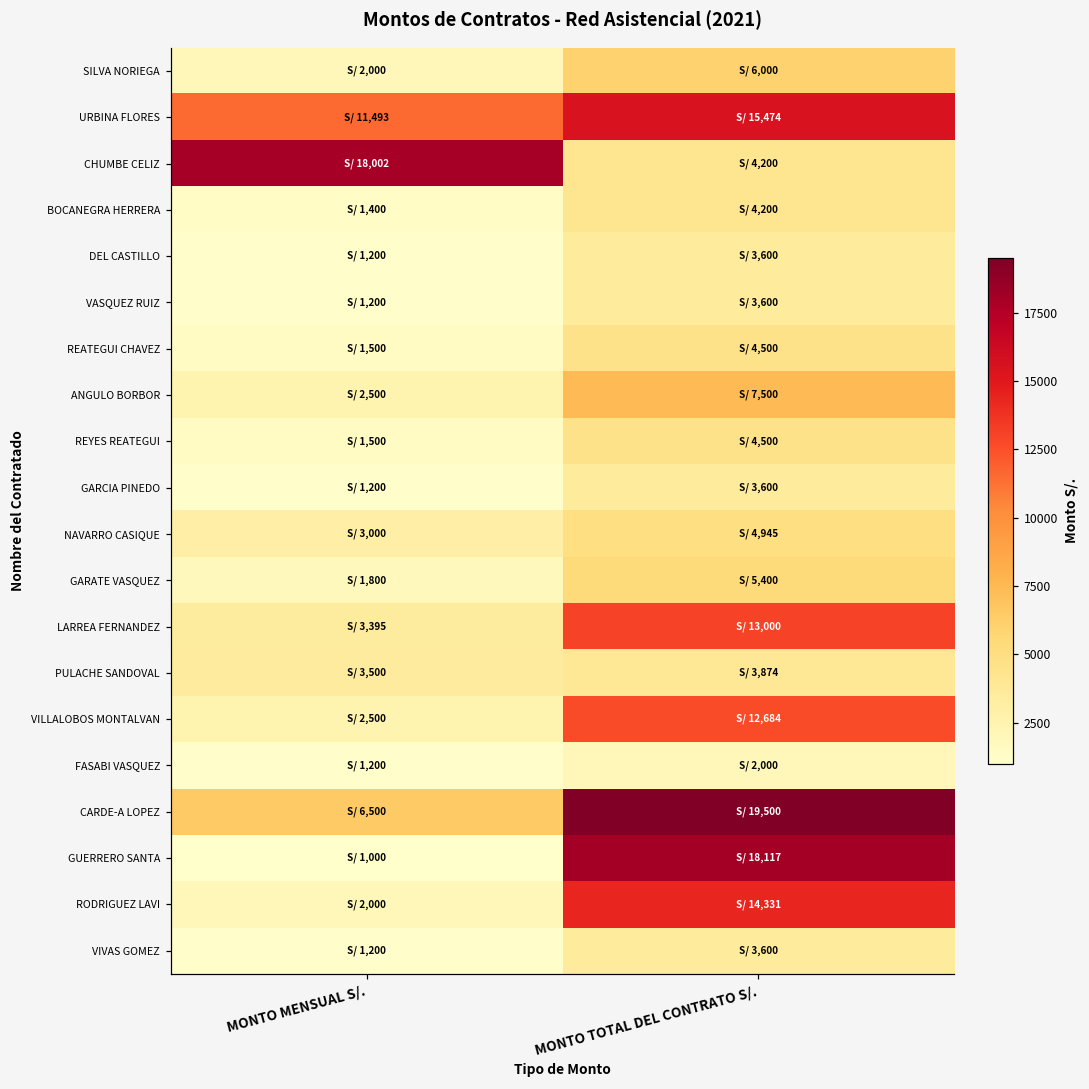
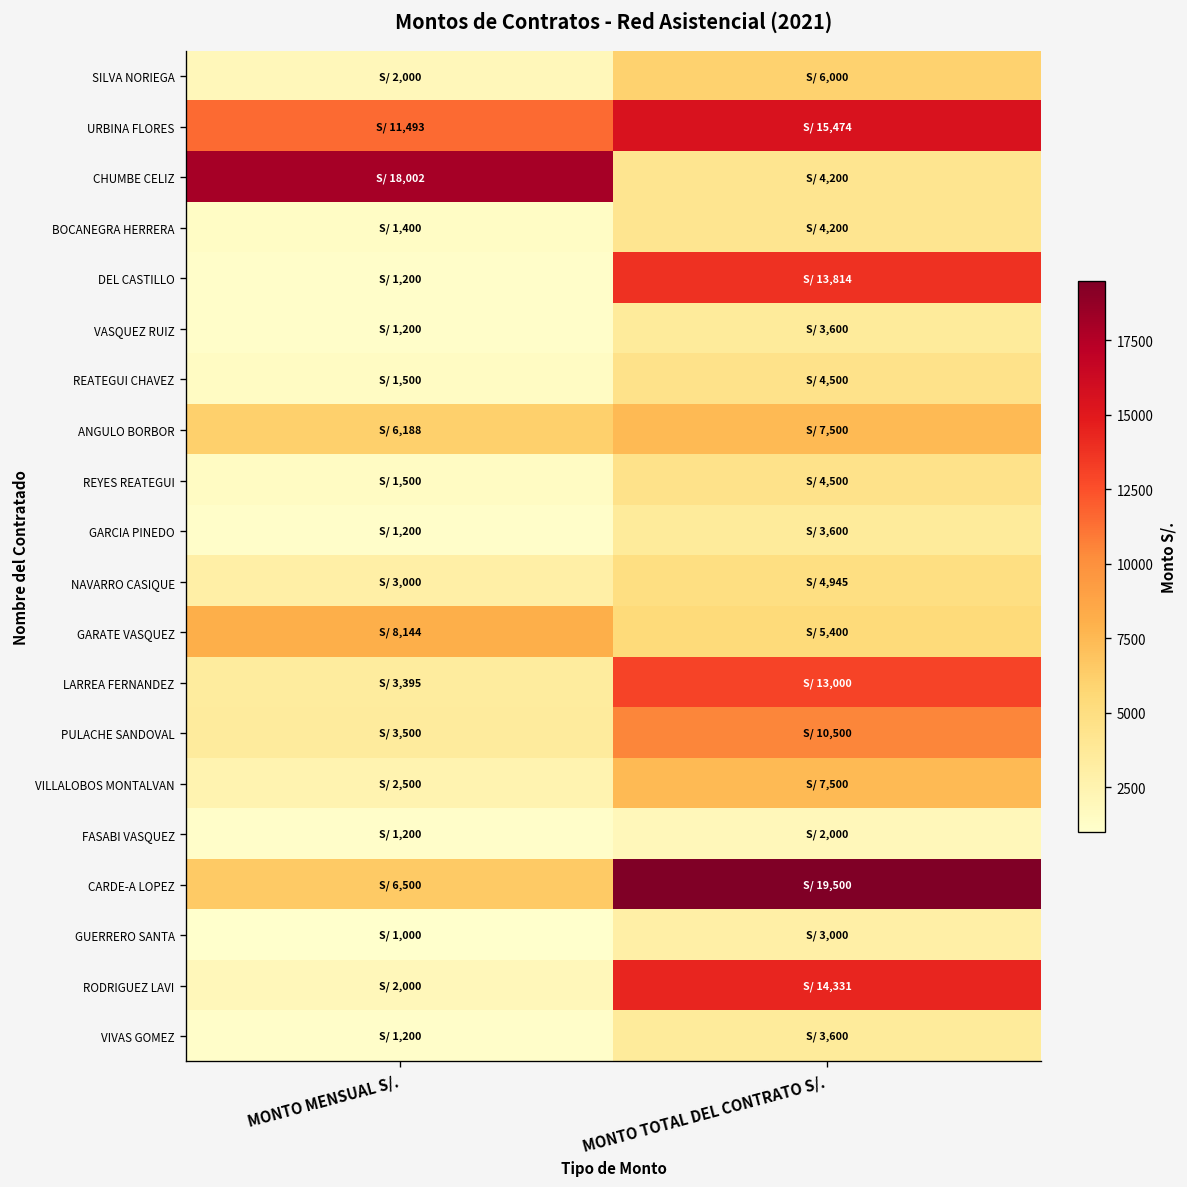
DEL CASTILLO, MONTO TOTAL DEL CONTRATO S/.: 3,600 -> 13,814
ANGULO BORBOR, MONTO MENSUAL S/.: 2,500 -> 6,188
GARATE VASQUEZ, MONTO MENSUAL S/.: 1,800 -> 8,144
PULACHE SANDOVAL, MONTO TOTAL DEL CONTRATO S/.: 3,874 -> 10,500
VILLALOBOS MONTALVAN, MONTO TOTAL DEL CONTRATO S/.: 12,684 -> 7,500
GUERRERO SANTA, MONTO TOTAL DEL CONTRATO S/.: 18,117 -> 3,000
